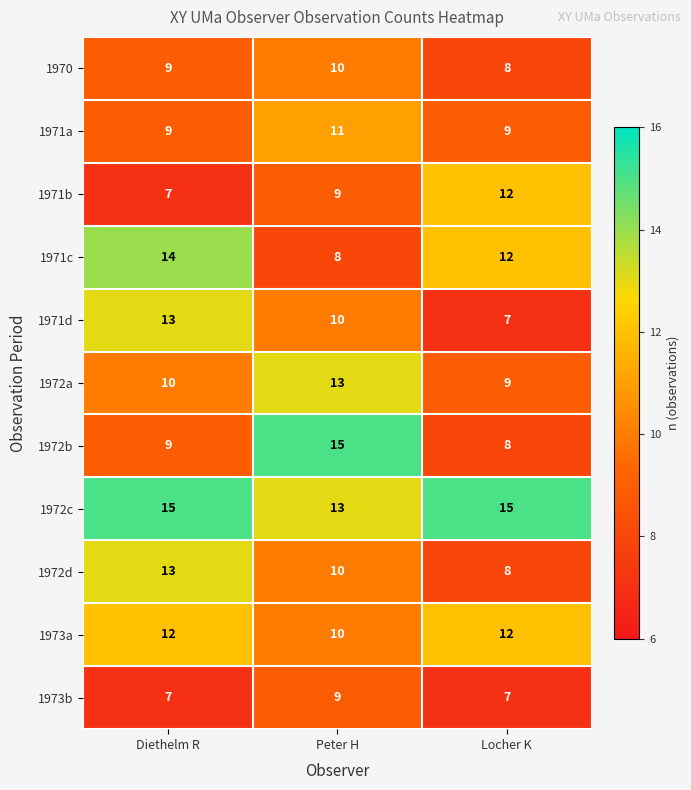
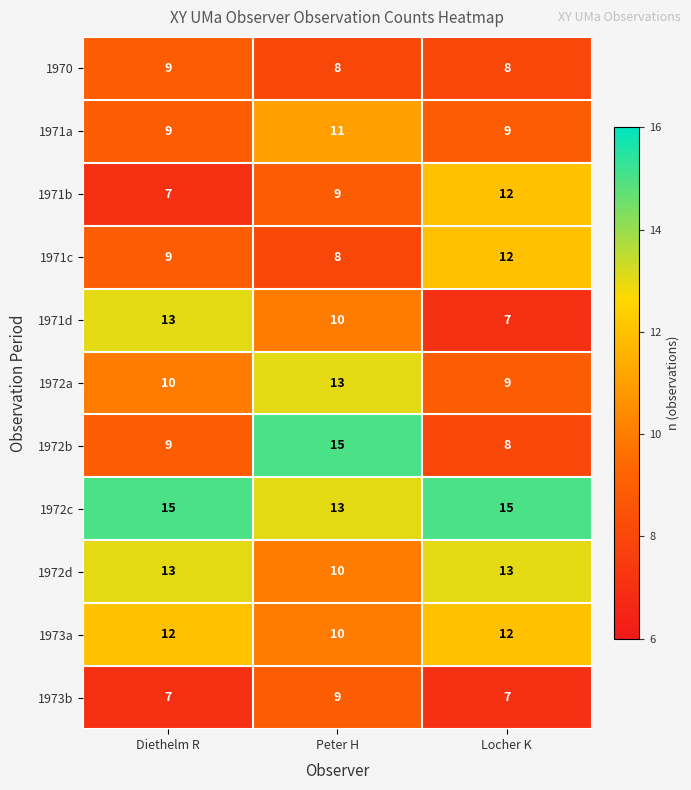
1970, Peter H: 10 -> 8
1971c, Diethelm R: 14 -> 9
1972d, Locher K: 8 -> 13
